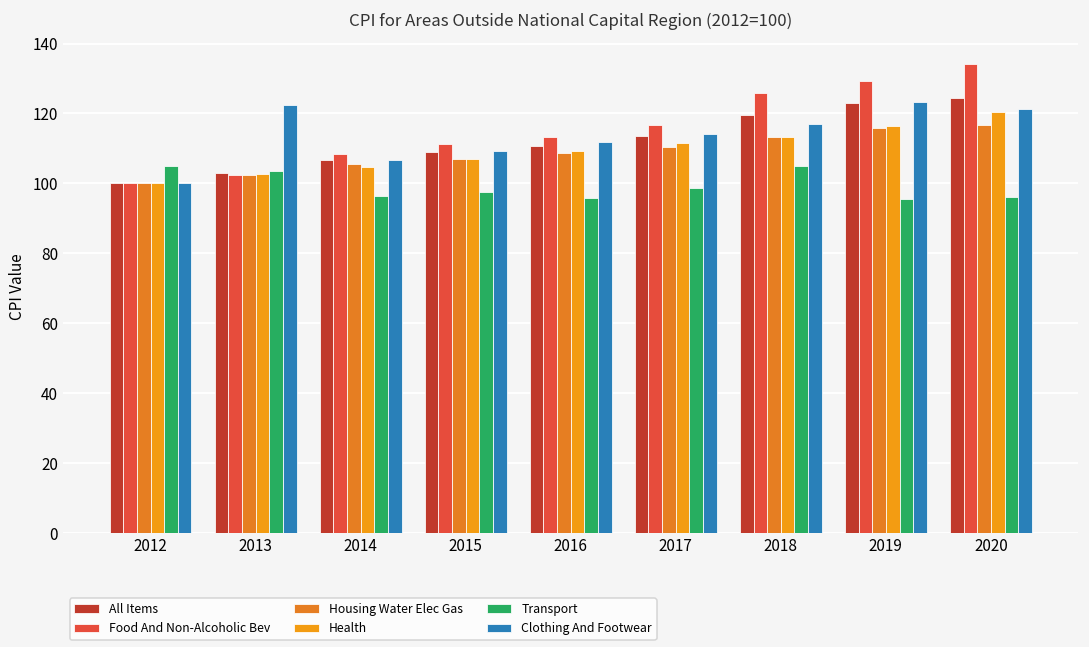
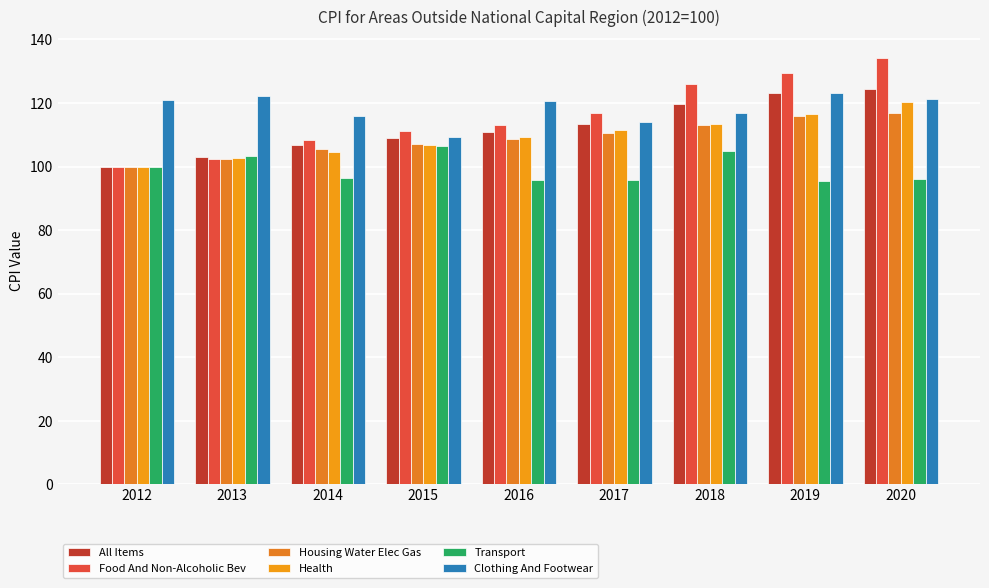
Transport, 2012: 105 -> 100
Clothing And Footwear, 2012: 100 -> 121
Clothing And Footwear, 2014: 107 -> 116
Transport, 2015: 97 -> 107
Clothing And Footwear, 2016: 112 -> 121
Transport, 2017: 99 -> 96
